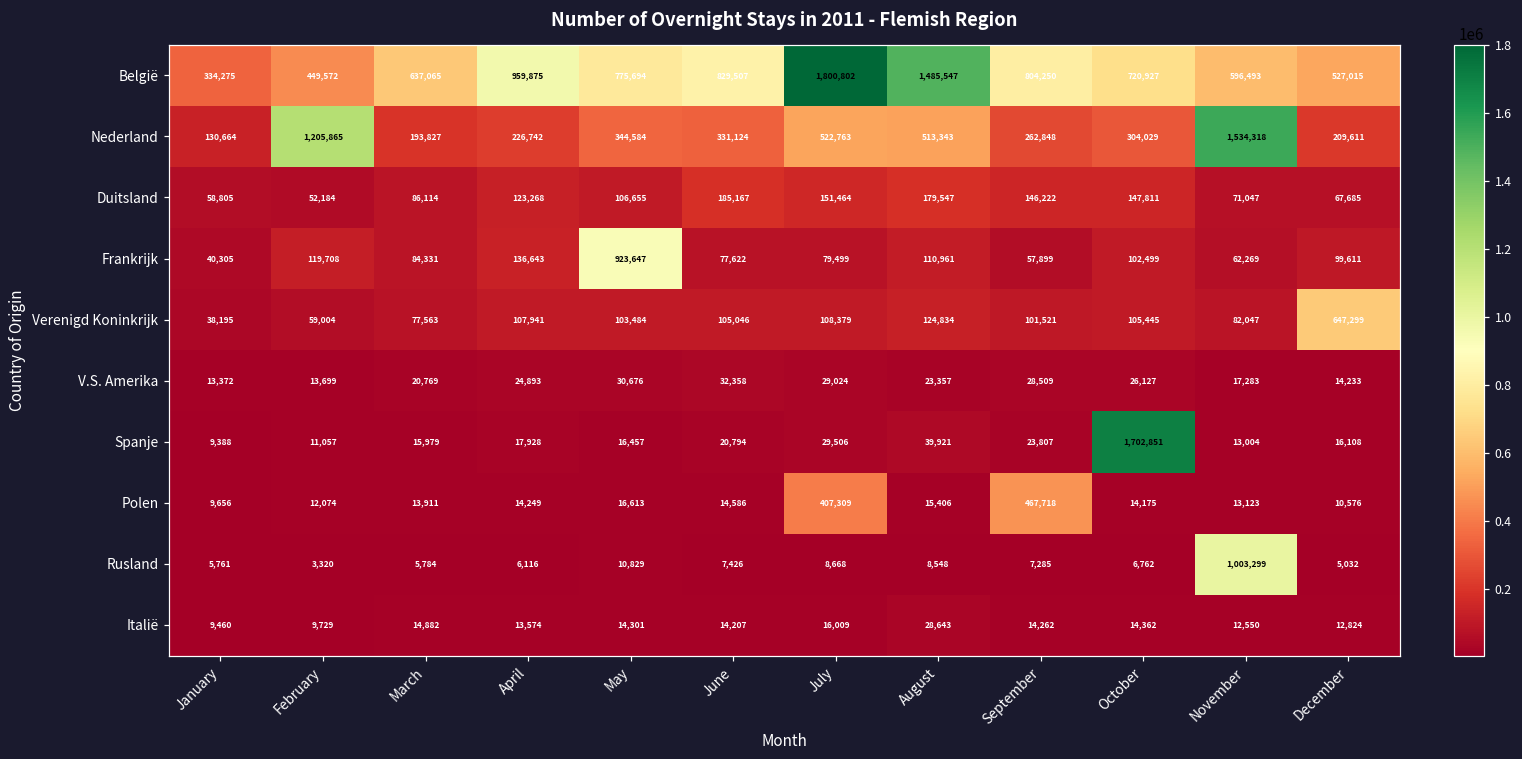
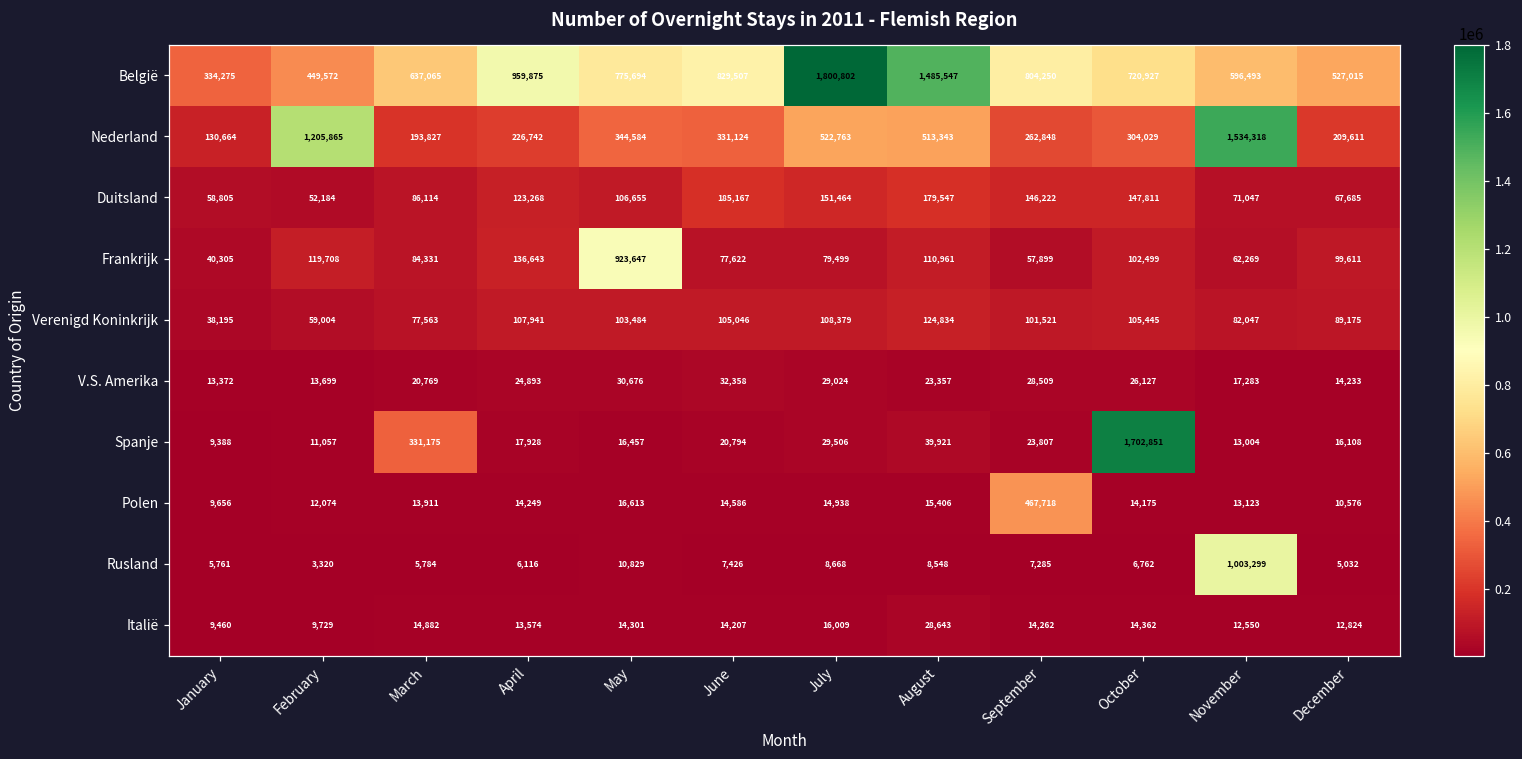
Verenigd Koninkrijk, December: 647,299 -> 89,175
Spanje, March: 15,979 -> 331,175
Polen, July: 407,309 -> 14,938
